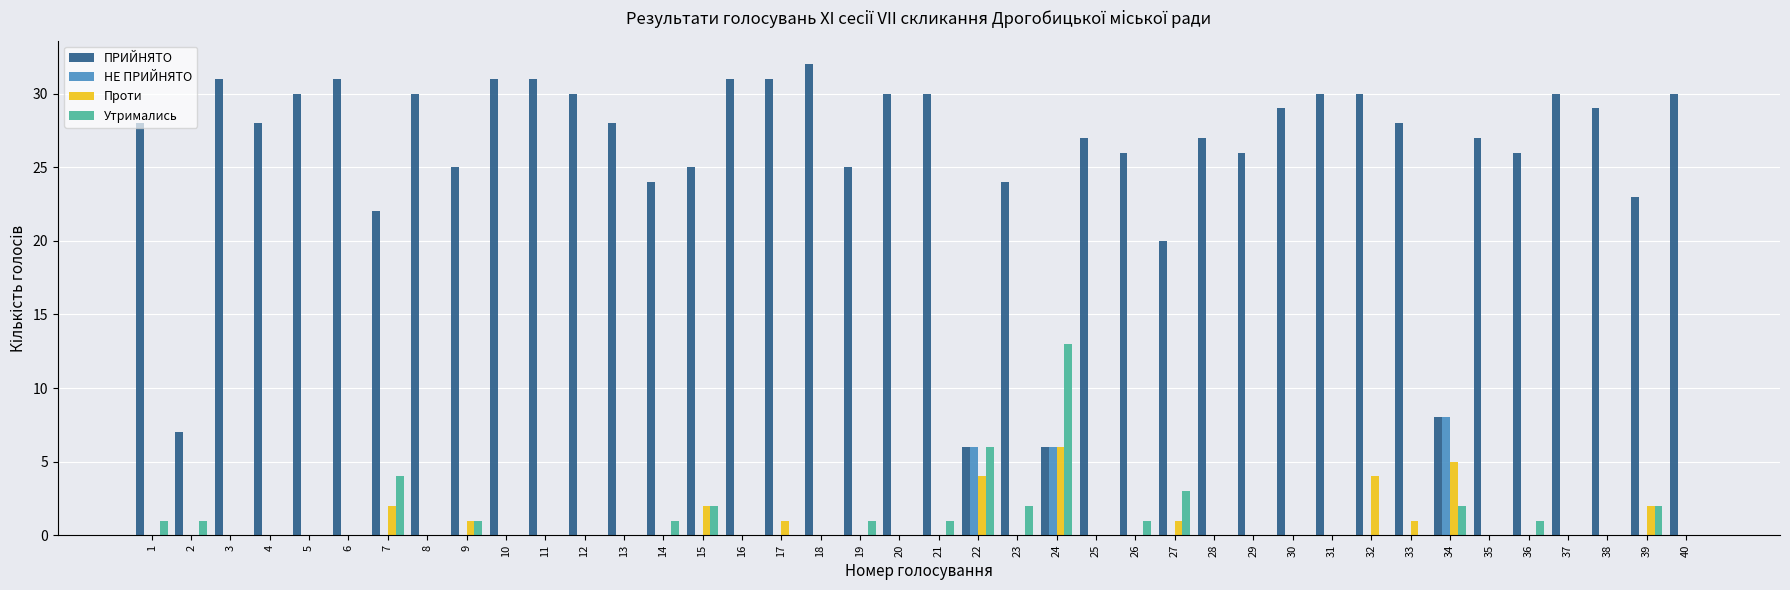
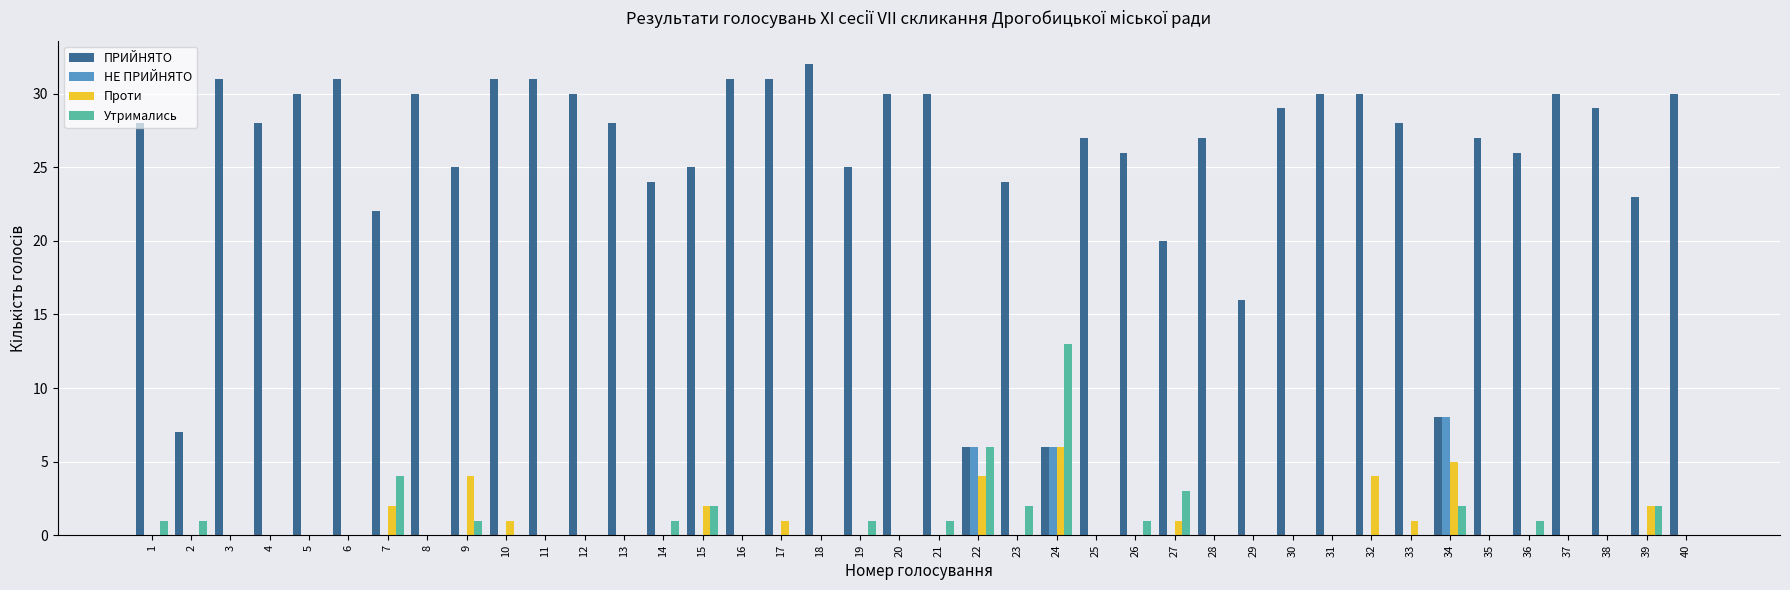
Проти, 9: 1 -> 4
Проти, 10: 0 -> 1
ПРИЙНЯТО, 29: 26 -> 16
